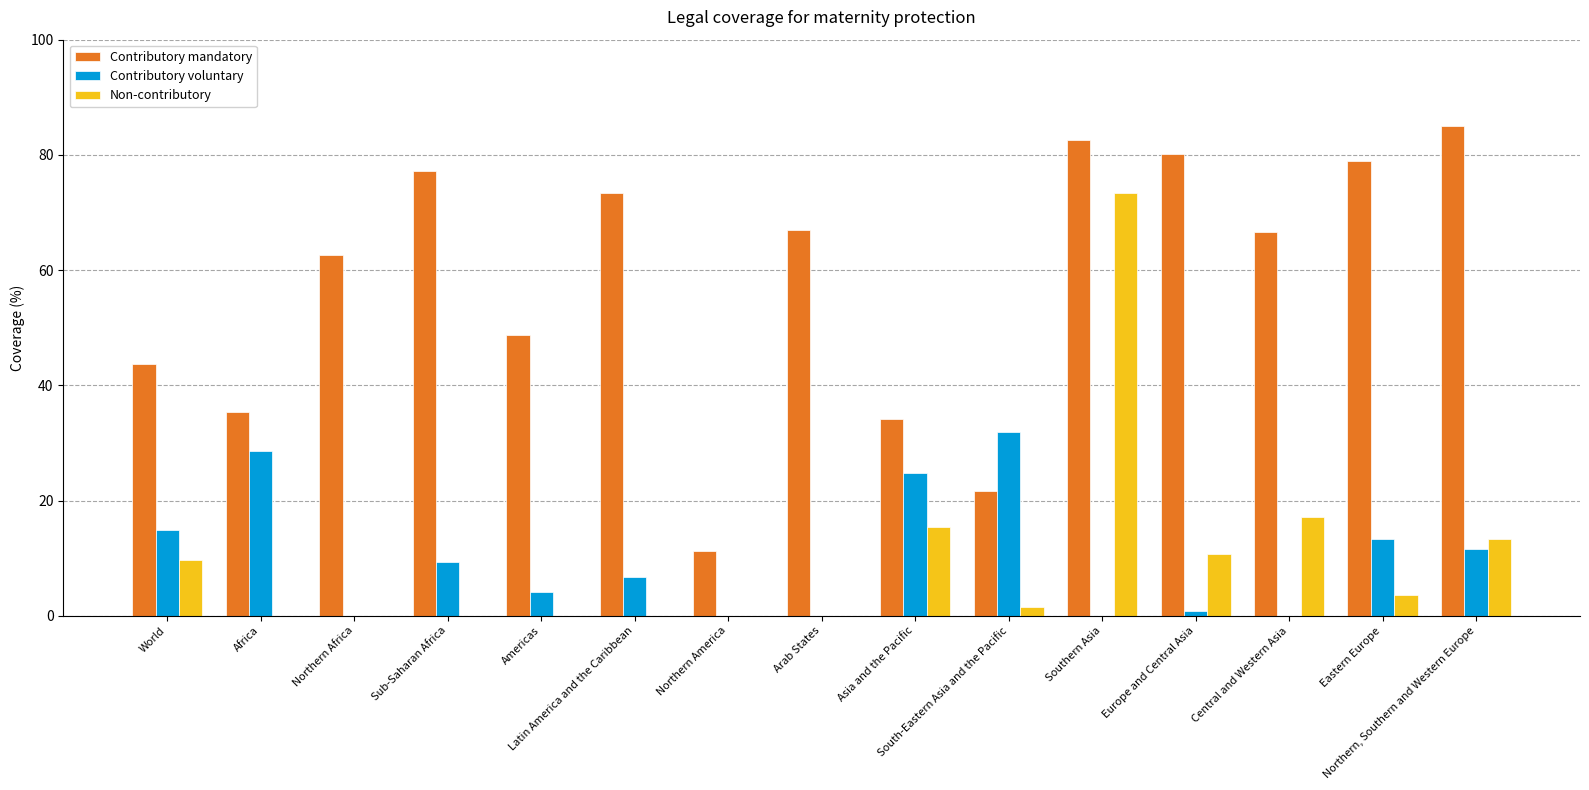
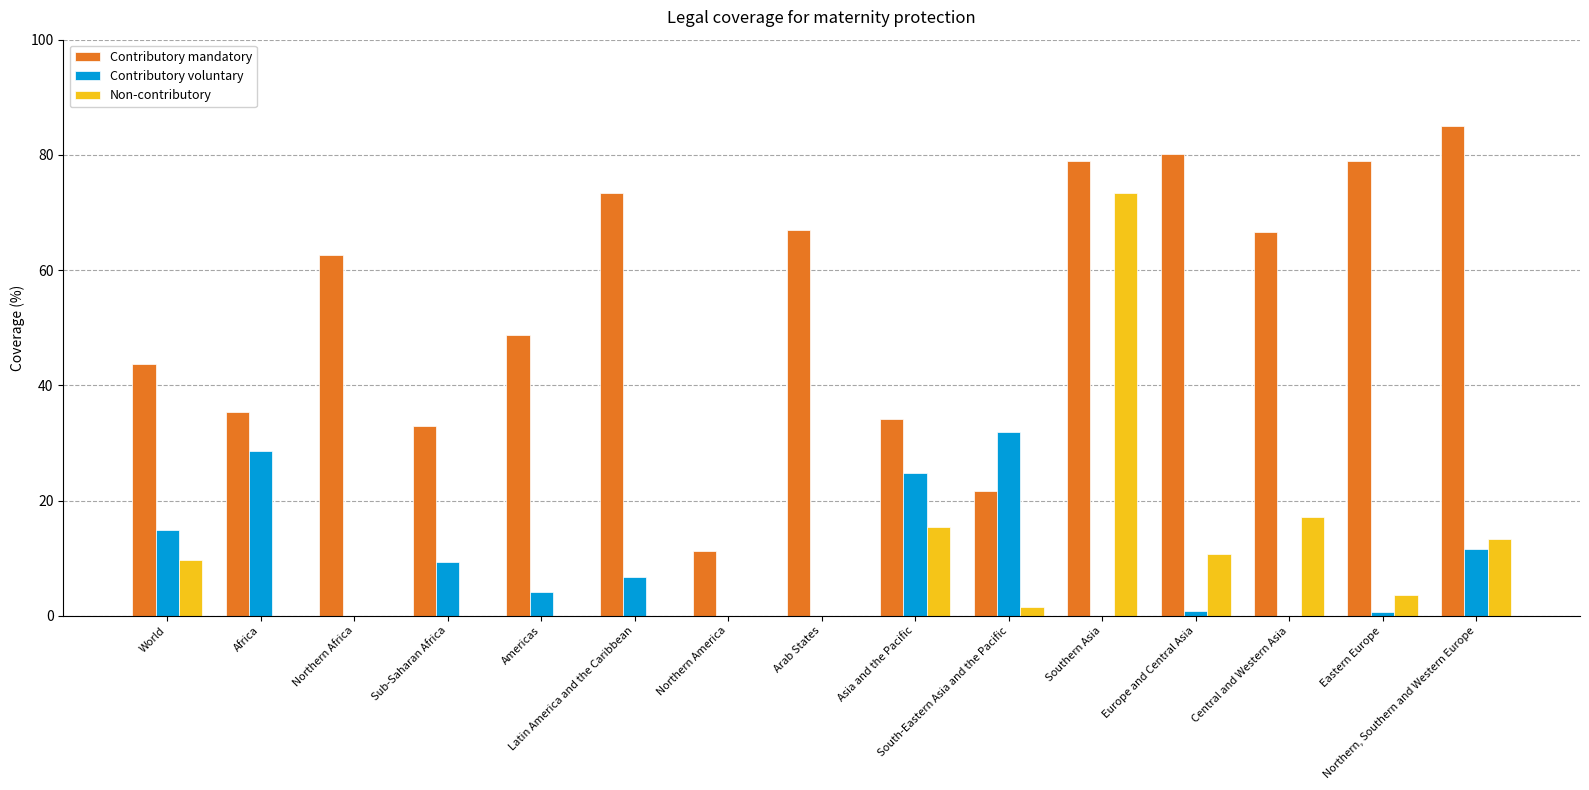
Contributory mandatory, Sub-Saharan Africa: 77 -> 33
Contributory mandatory, Southern Asia: 83 -> 79
Contributory voluntary, Eastern Europe: 13 -> 1
